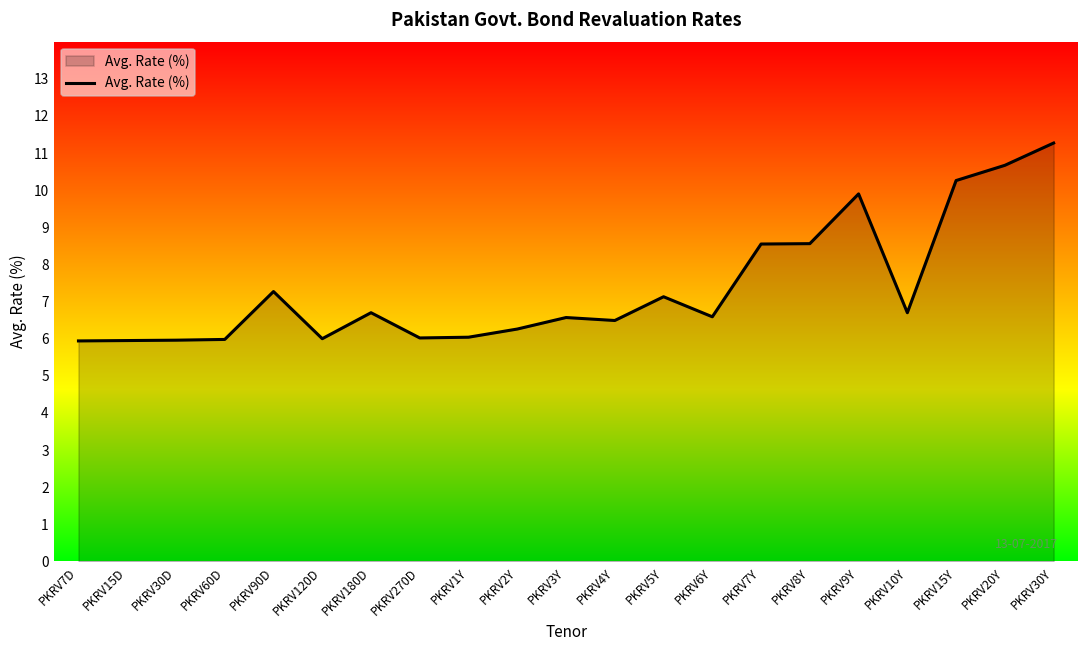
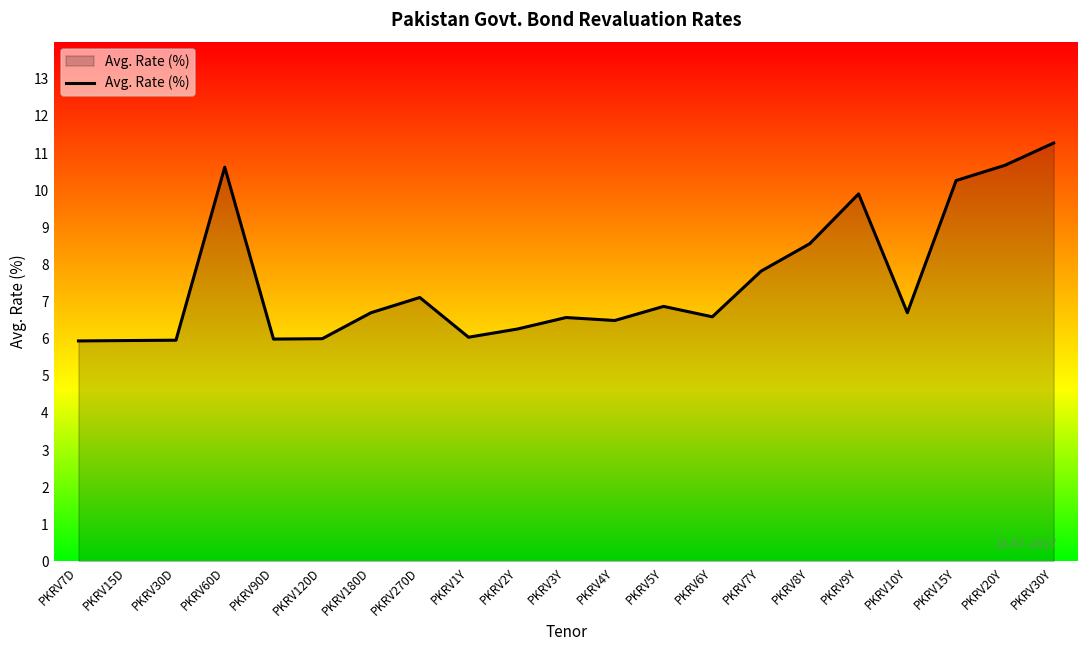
PKRV60D: 6.0 -> 10.6
PKRV90D: 7.3 -> 6.0
PKRV270D: 6.0 -> 7.1
PKRV5Y: 7.1 -> 6.9
PKRV7Y: 8.6 -> 7.8
